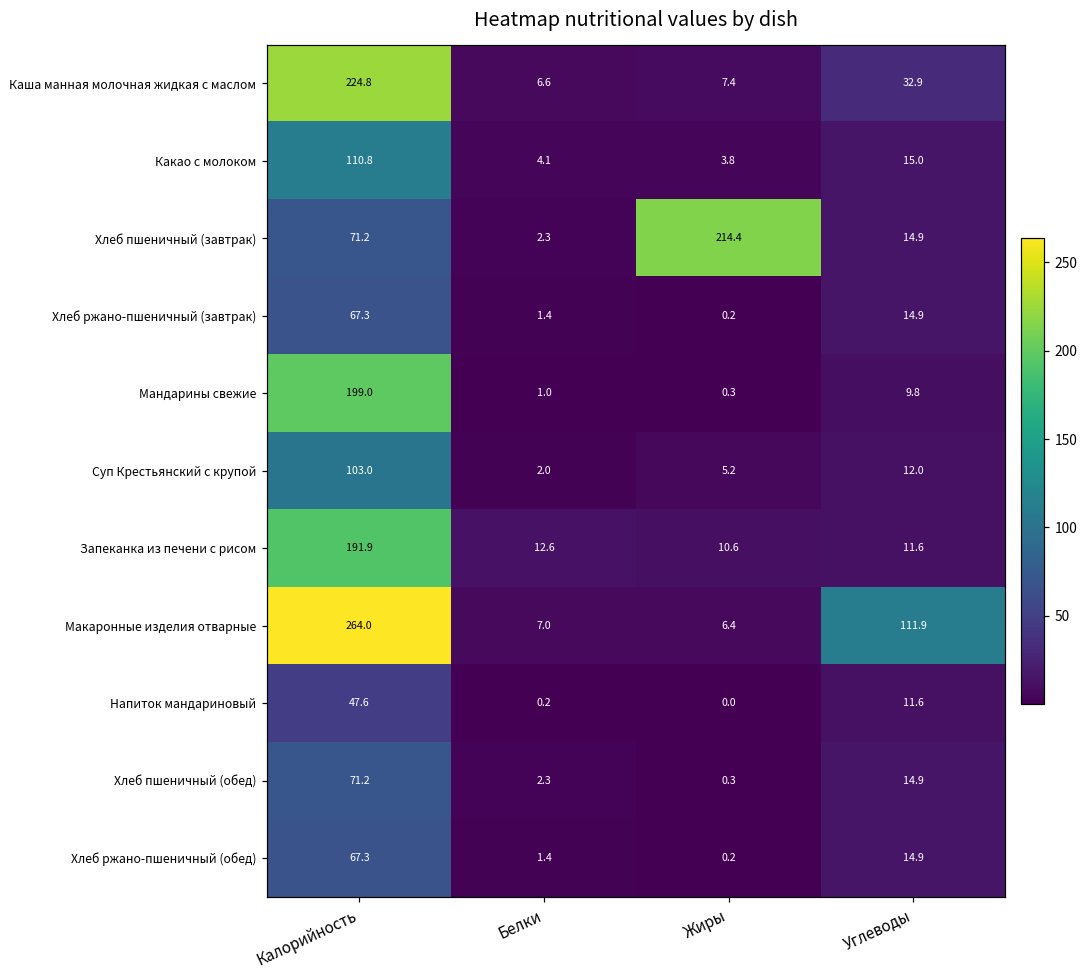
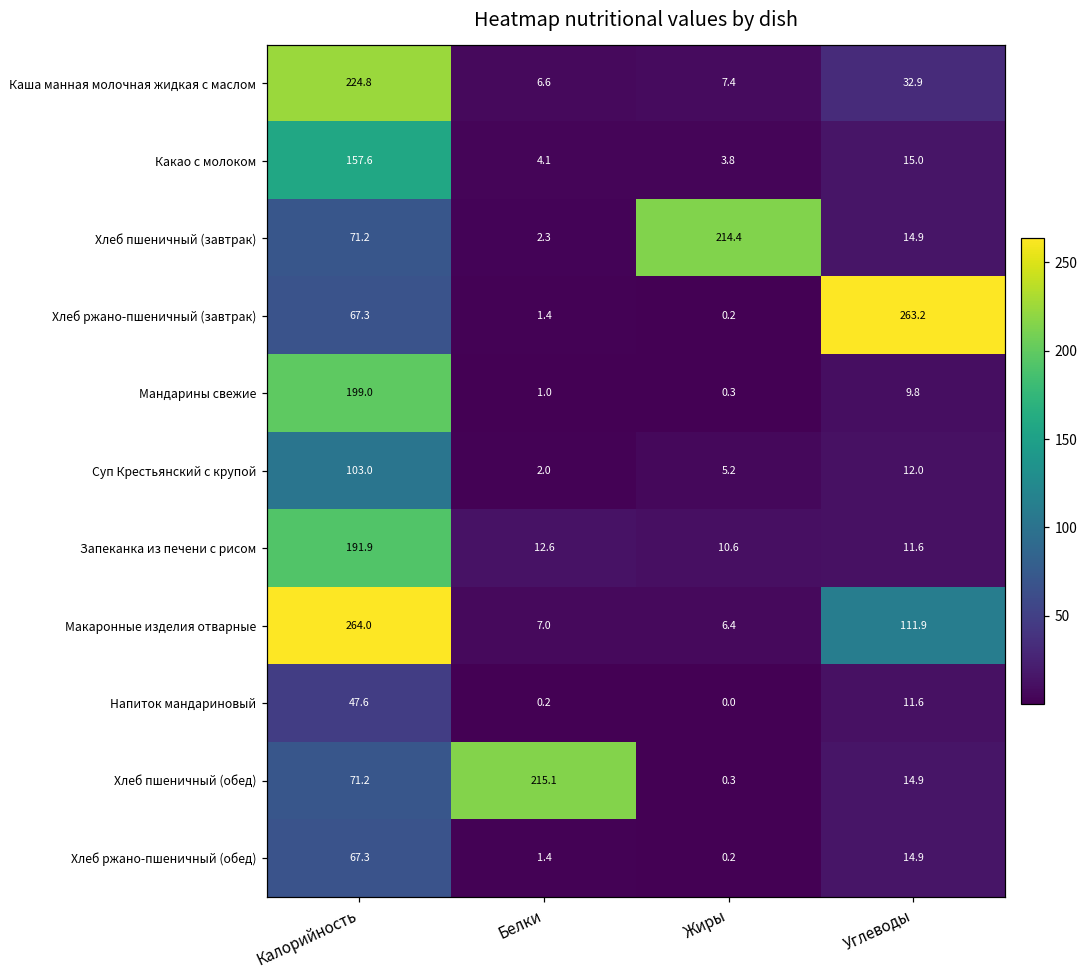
Какао с молоком, Калорийность: 110.8 -> 157.6
Хлеб ржано-пшеничный (завтрак), Углеводы: 14.9 -> 263.2
Хлеб пшеничный (обед), Белки: 2.3 -> 215.1
